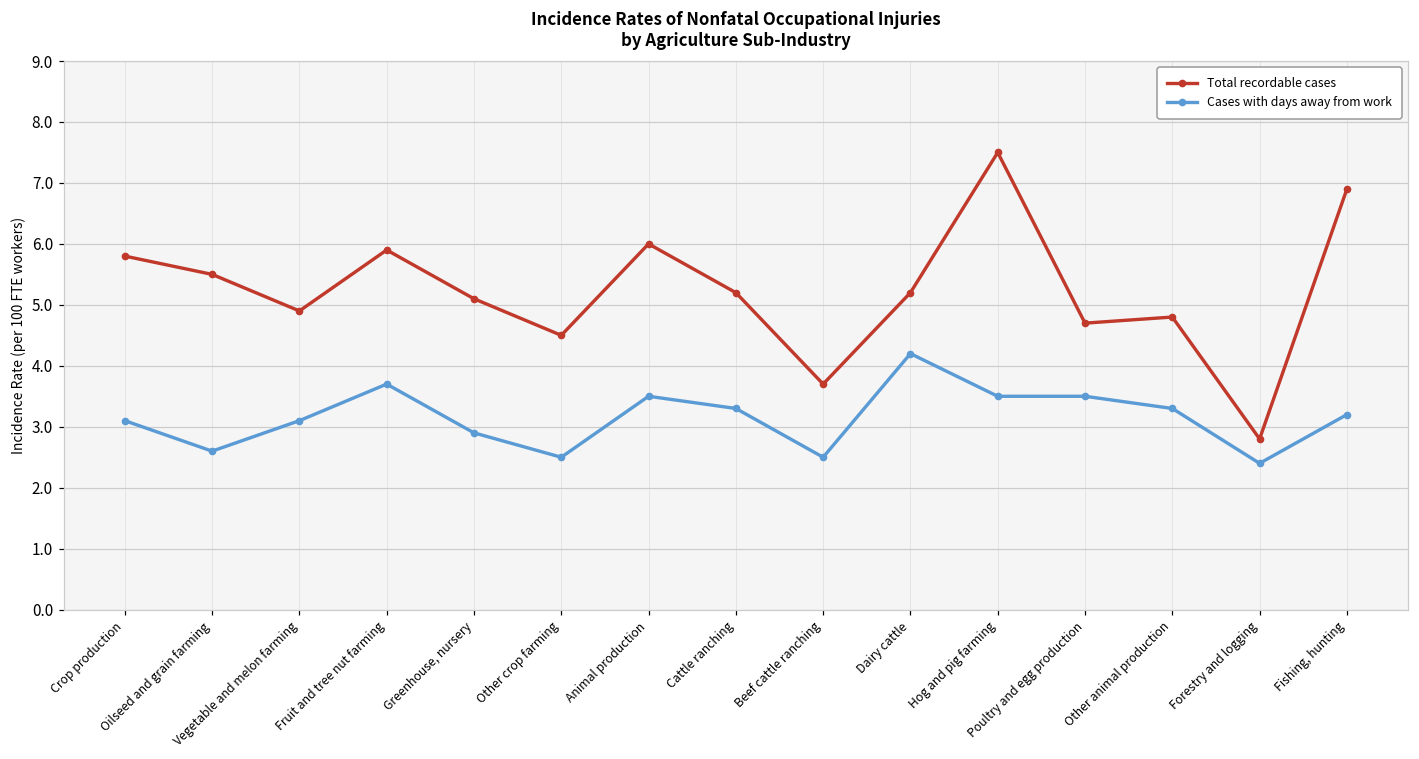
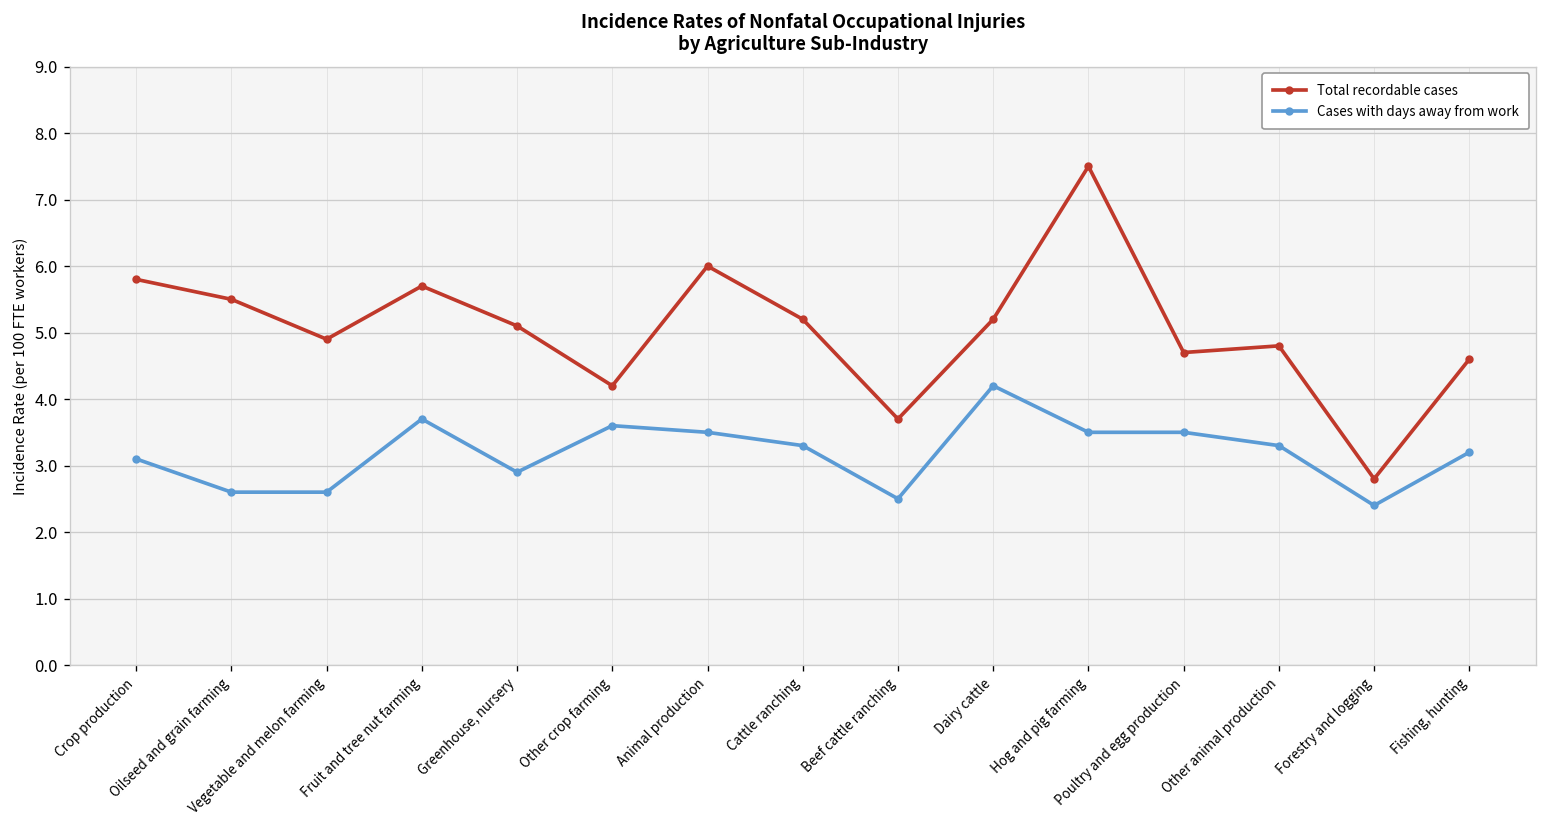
Cases with days away from work, Vegetable and melon farming: 3.1 -> 2.6
Total recordable cases, Fruit and tree nut farming: 5.9 -> 5.7
Total recordable cases, Other crop farming: 4.5 -> 4.2
Cases with days away from work, Other crop farming: 2.5 -> 3.6
Total recordable cases, Fishing, hunting: 6.9 -> 4.6
